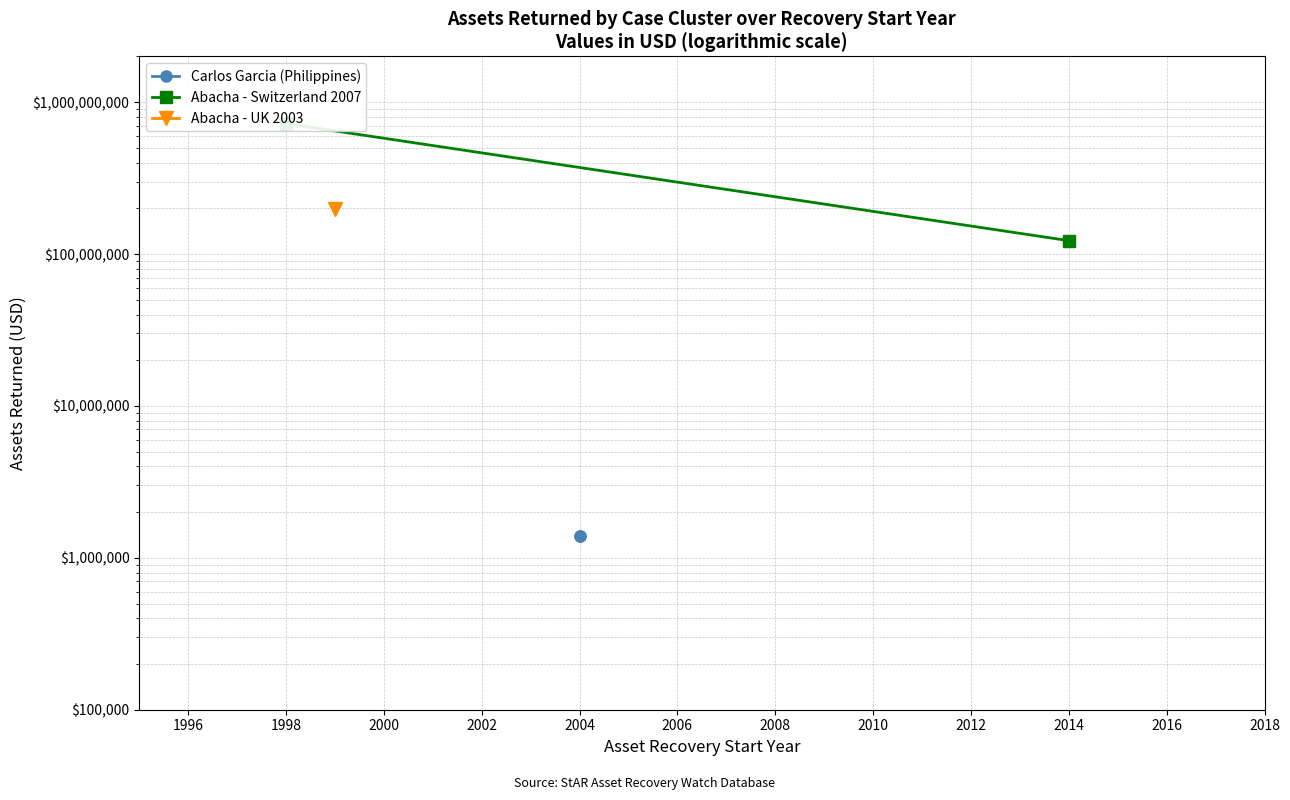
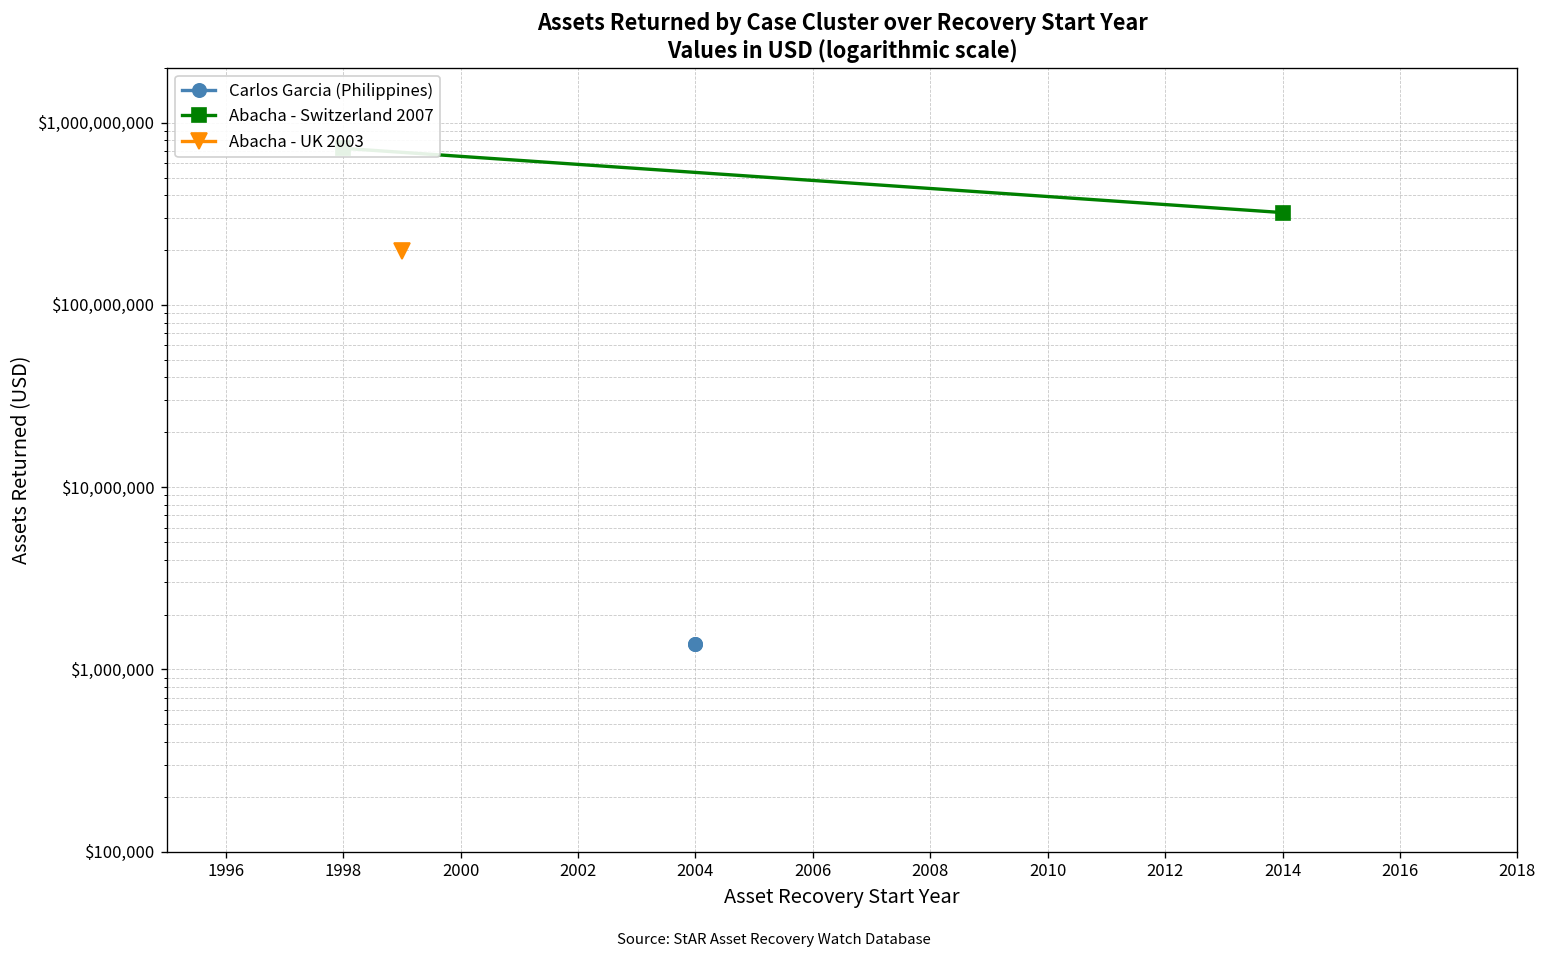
Abacha - Switzerland 2007, 2014: $120,000,000 -> $320,000,000
